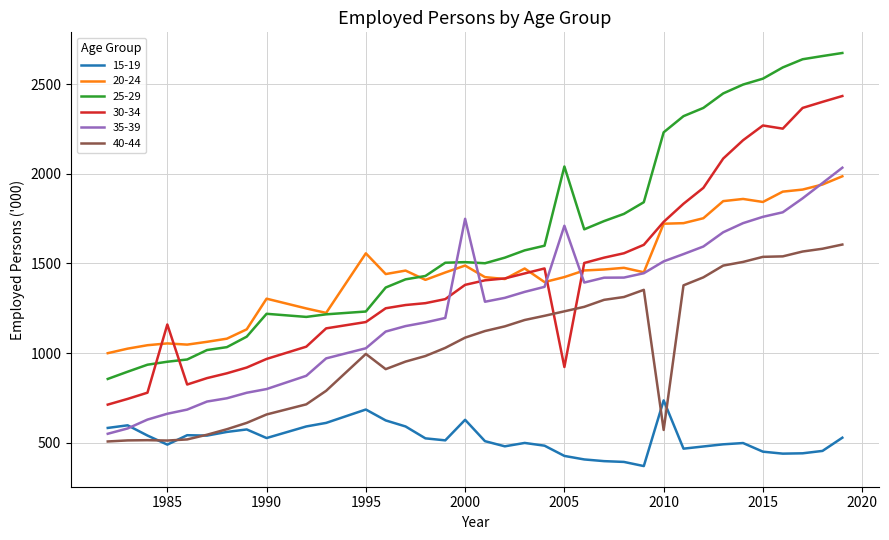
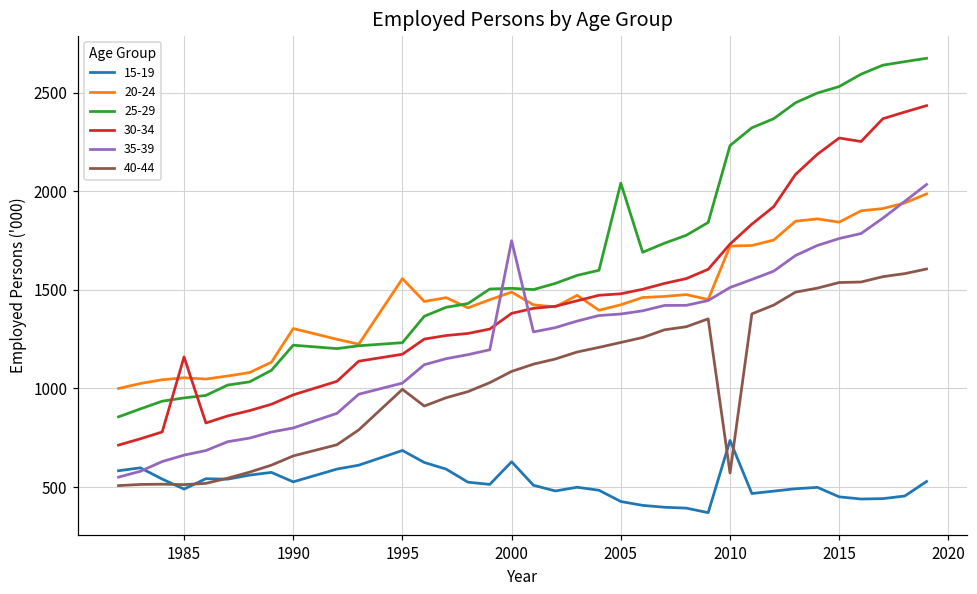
30-34, 2005: 920 -> 1480
35-39, 2005: 1710 -> 1380
